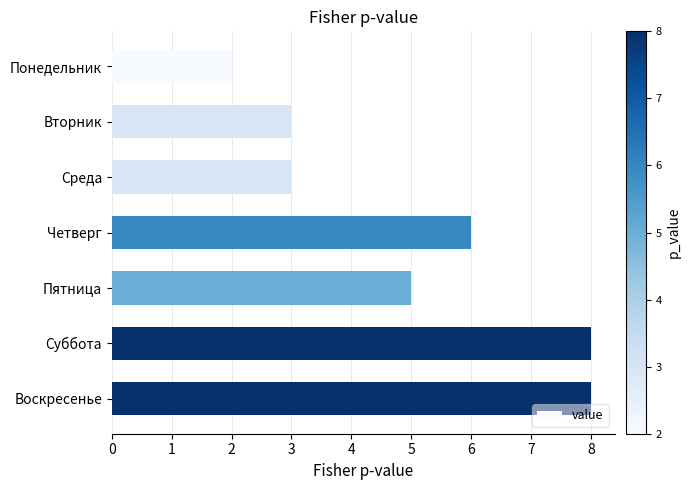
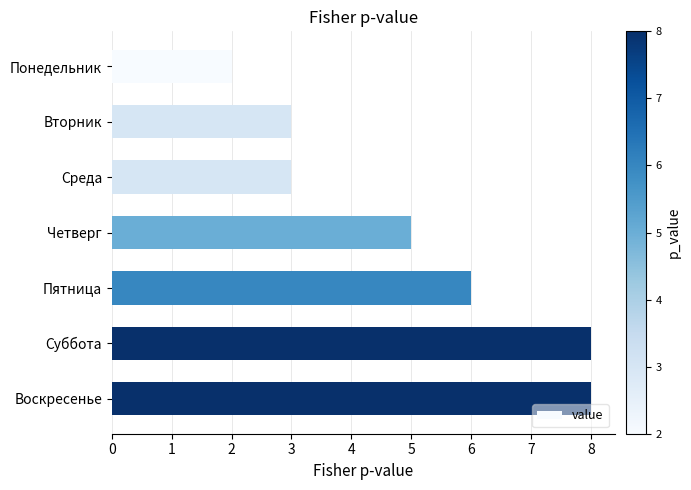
Четверг: 6 -> 5
Пятница: 5 -> 6
